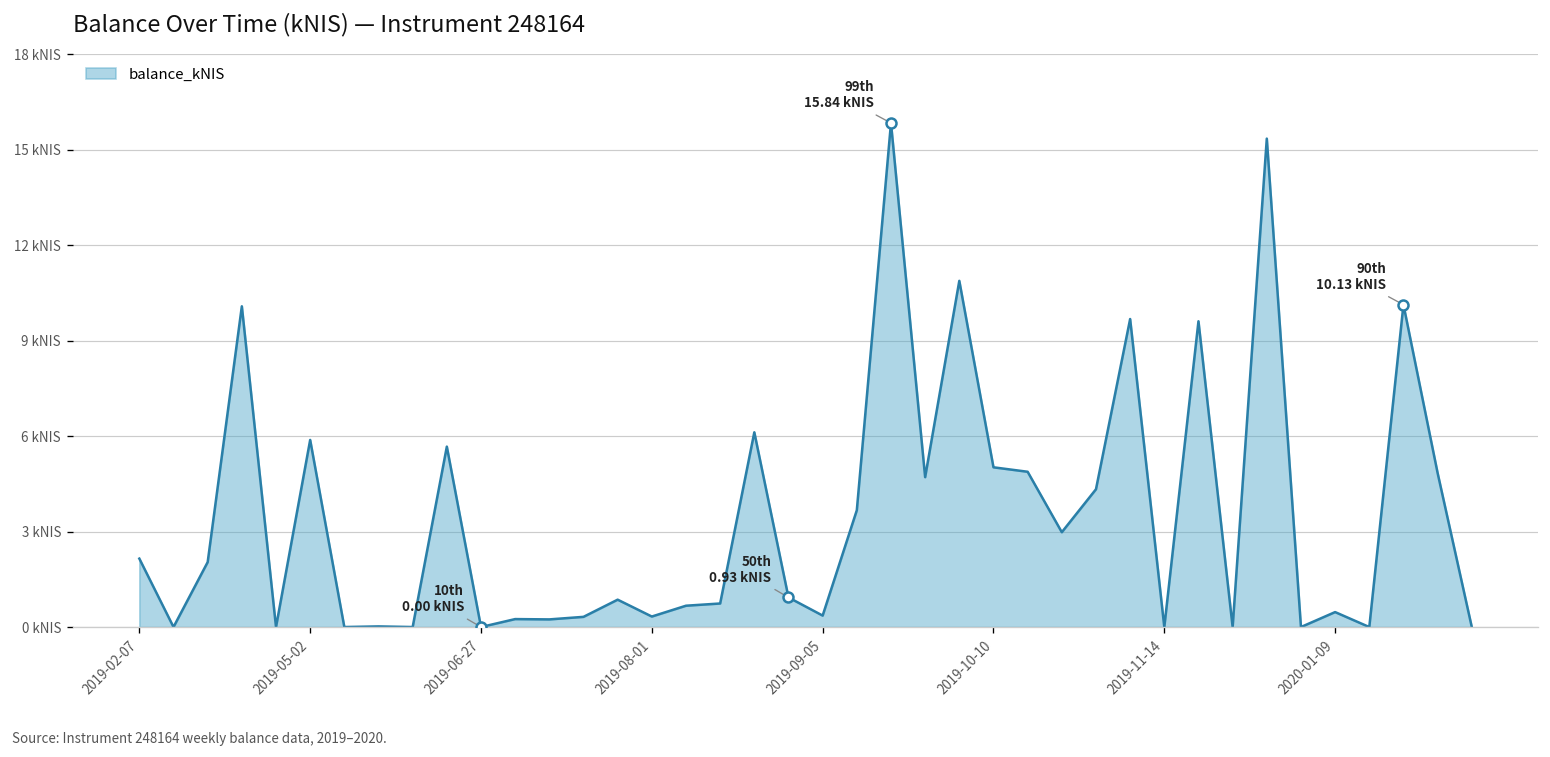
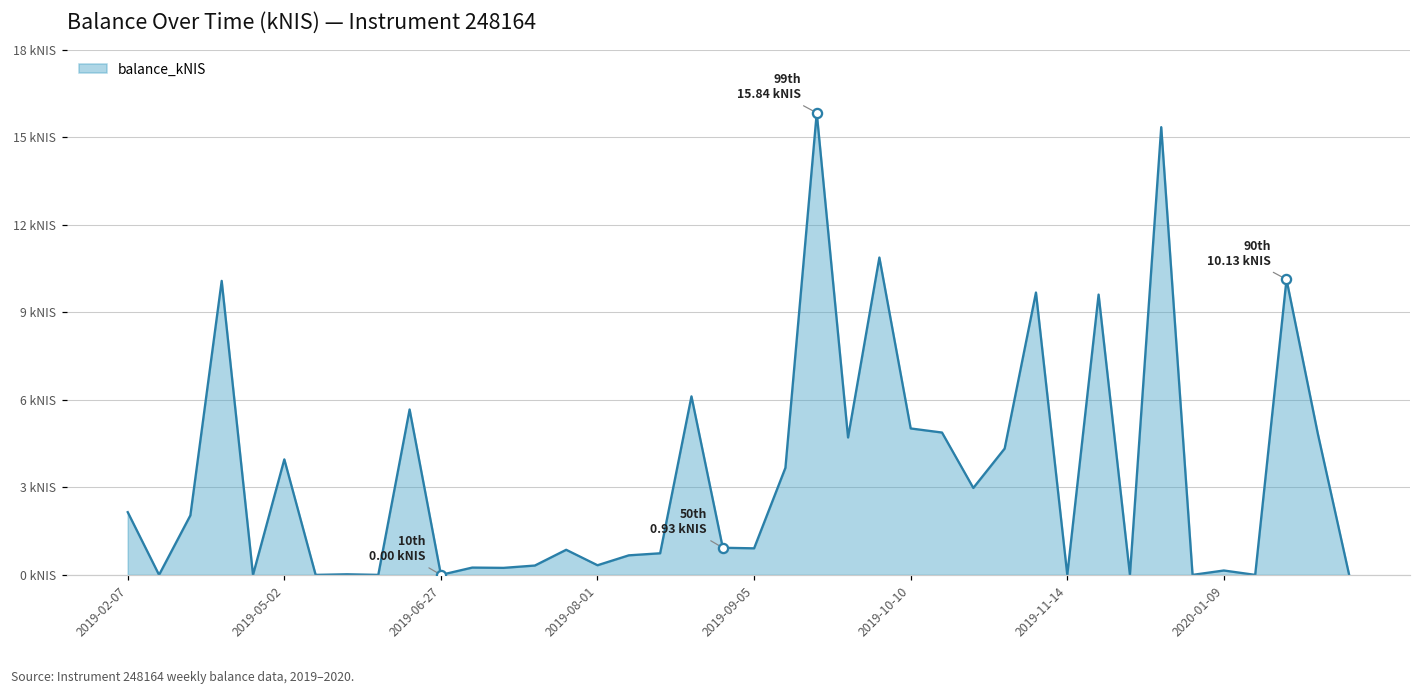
balance_kNIS, 2019-05-02: 5.9 kNIS -> 4.0 kNIS
balance_kNIS, 2019-09-05: 0.4 kNIS -> 0.9 kNIS
balance_kNIS, 2020-01-09: 0.5 kNIS -> 0.2 kNIS
